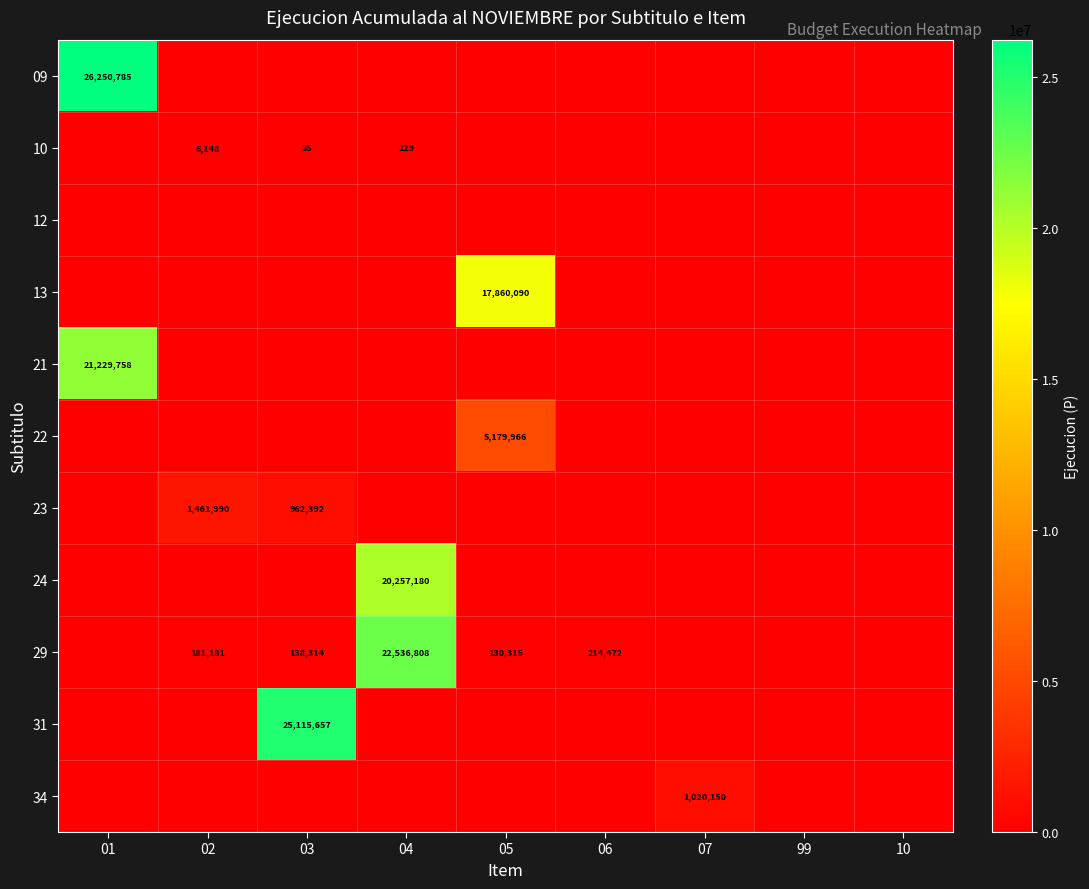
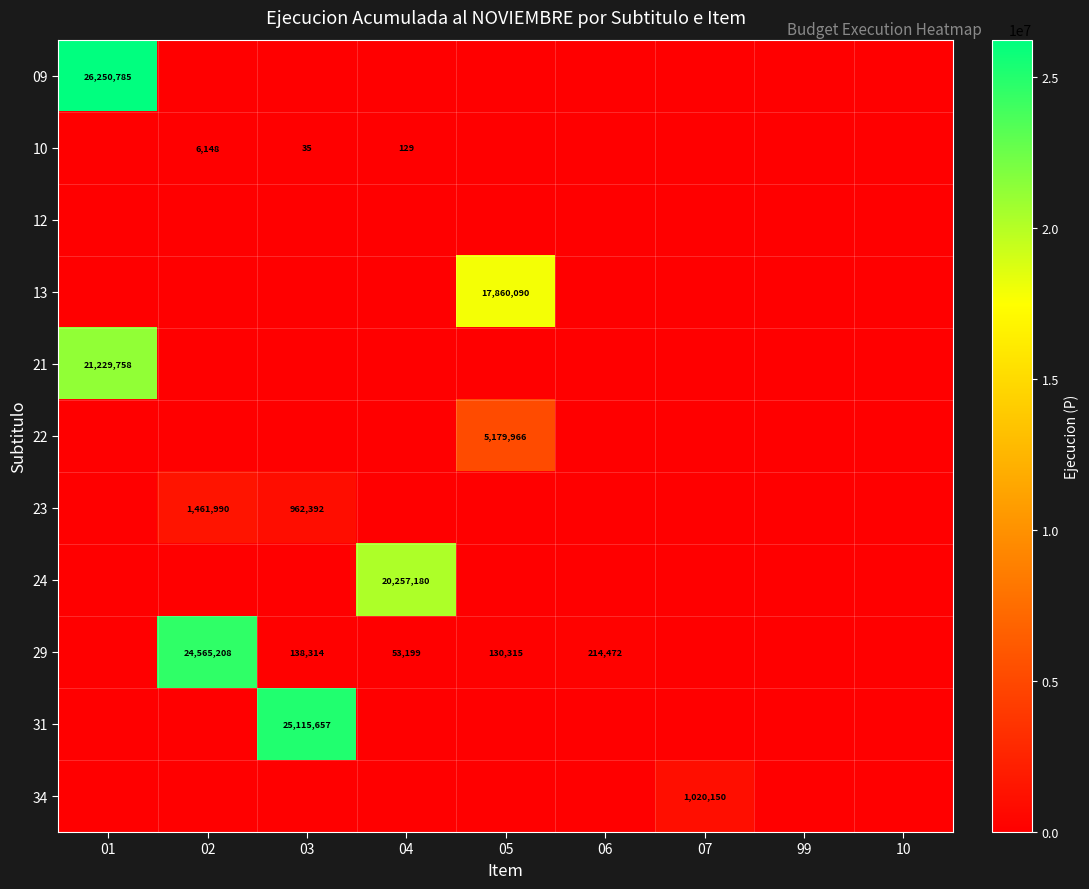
29, 02: 181,181 -> 24,565,208
29, 04: 22,536,808 -> 53,199
